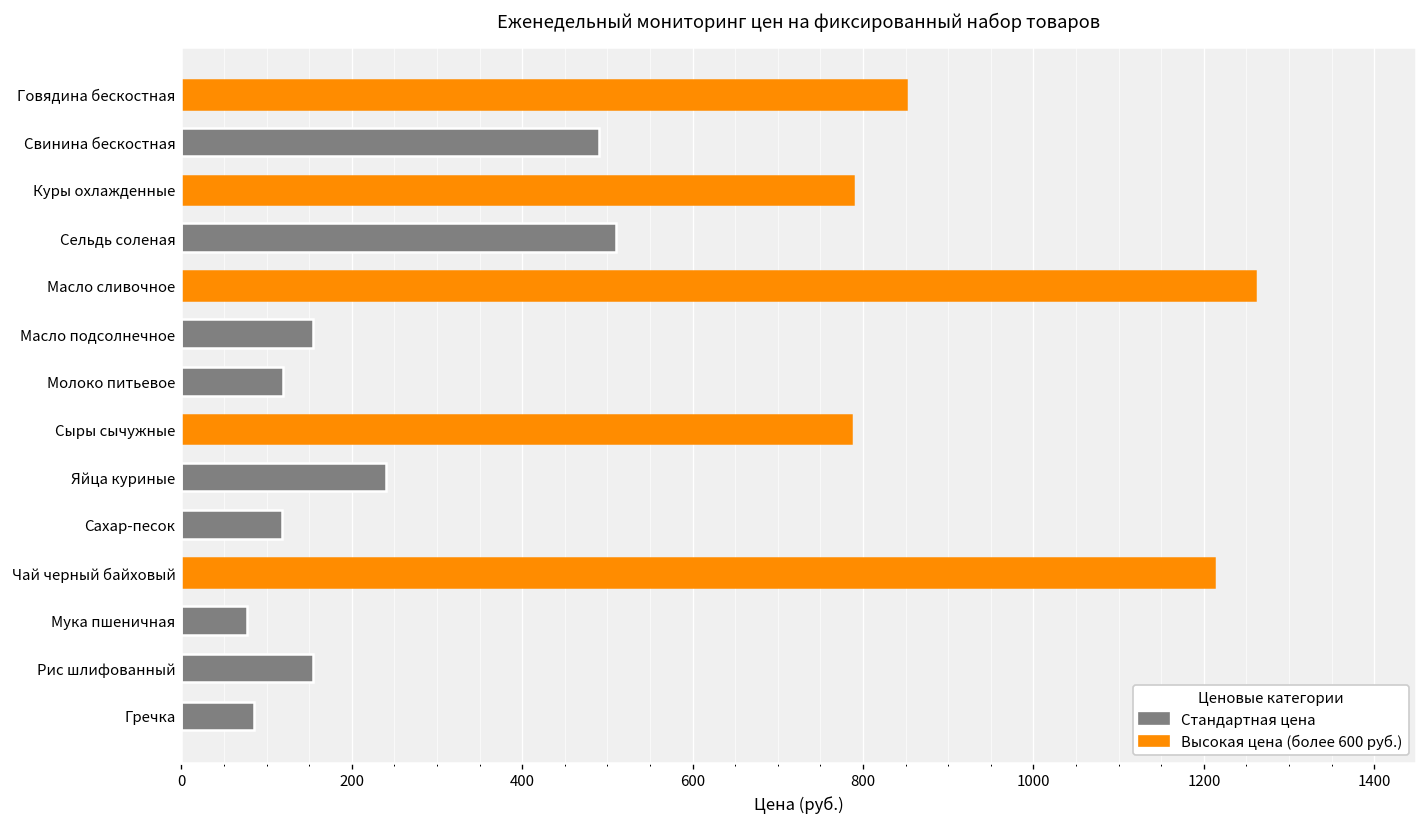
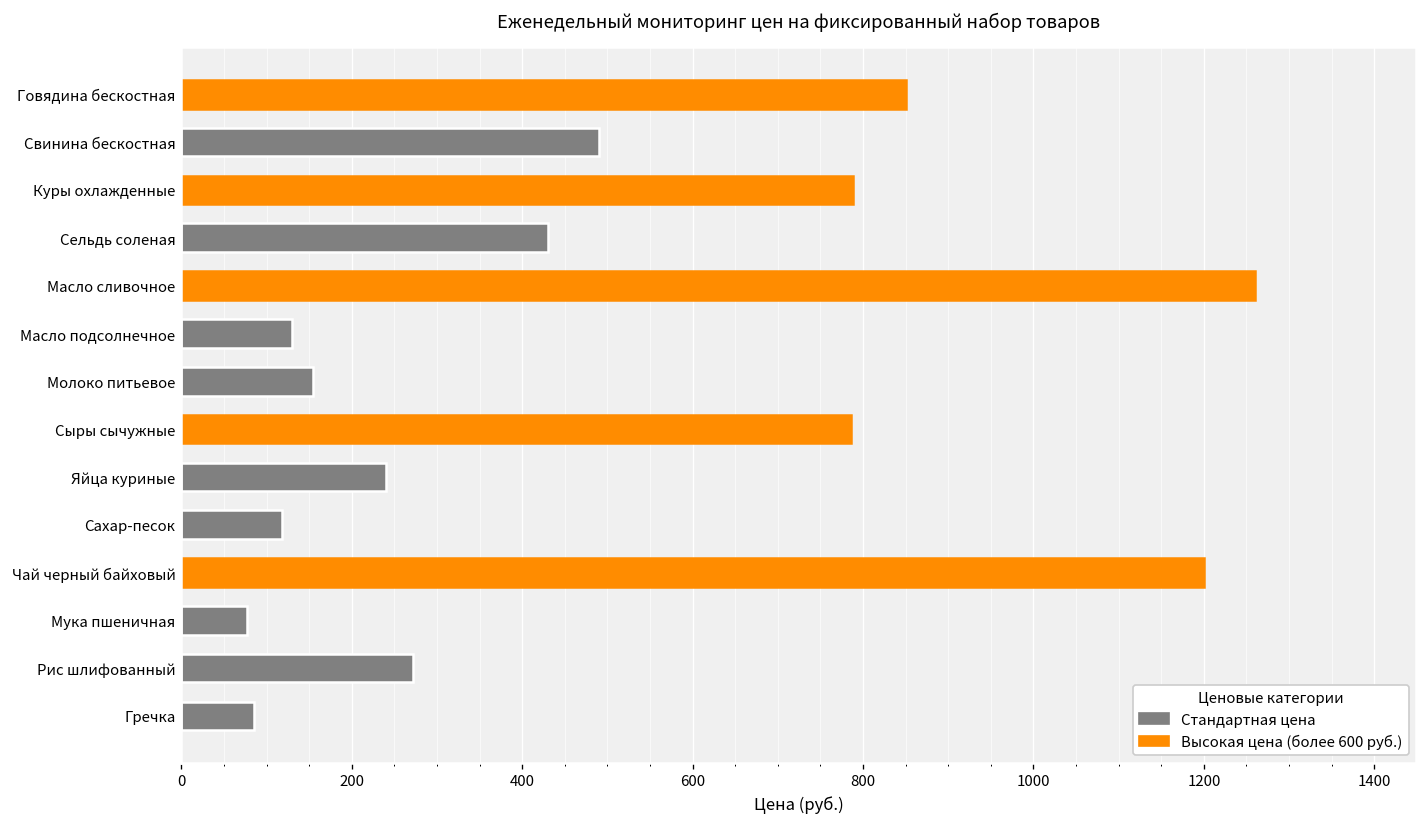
Сельдь соленая: 510 -> 430
Масло подсолнечное: 160 -> 130
Молоко питьевое: 120 -> 160
Чай черный байховый: 1210 -> 1200
Рис шлифованный: 160 -> 270
